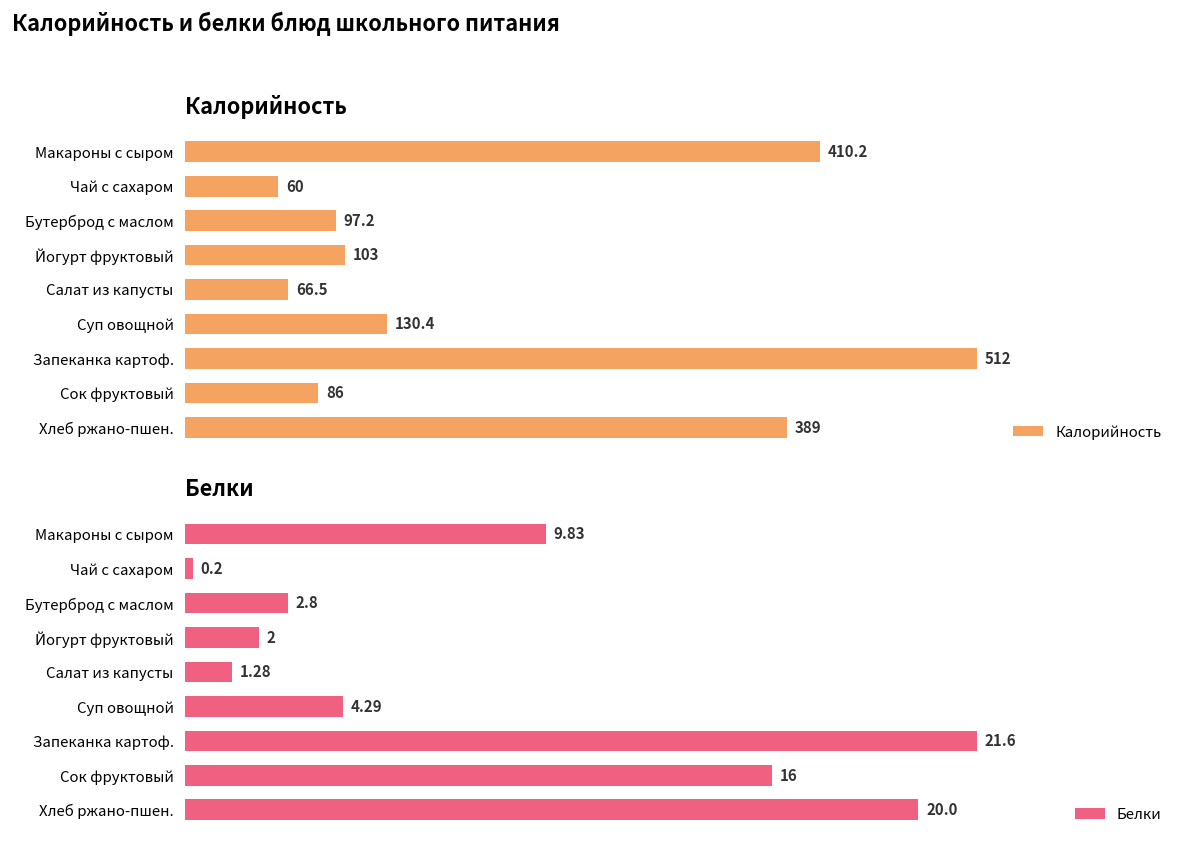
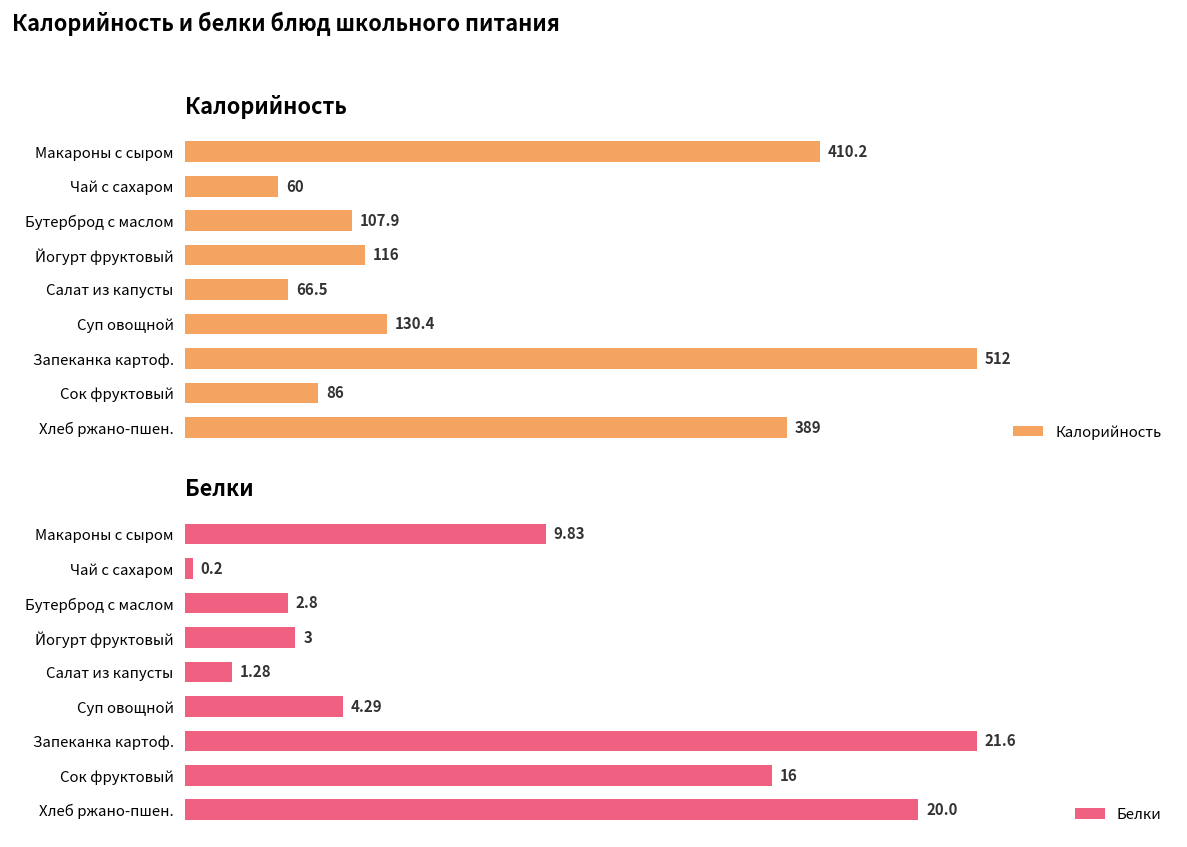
Калорийность, Бутерброд с маслом: 97.2 -> 107.9
Калорийность, Йогурт фруктовый: 103 -> 116
Белки, Йогурт фруктовый: 2 -> 3
